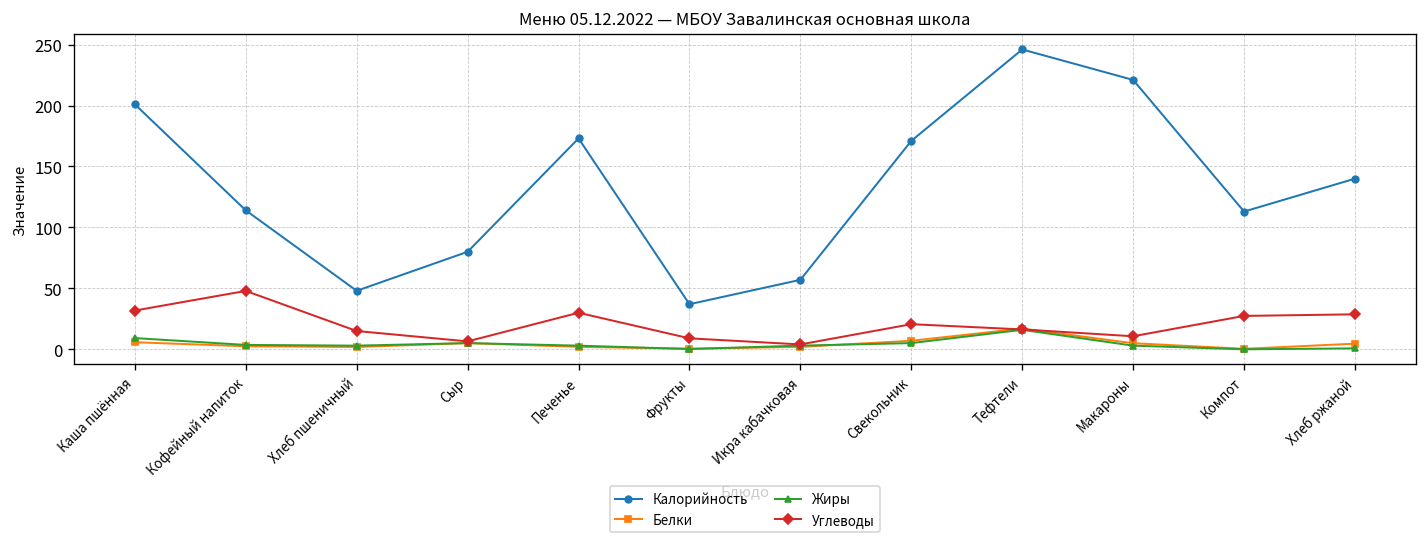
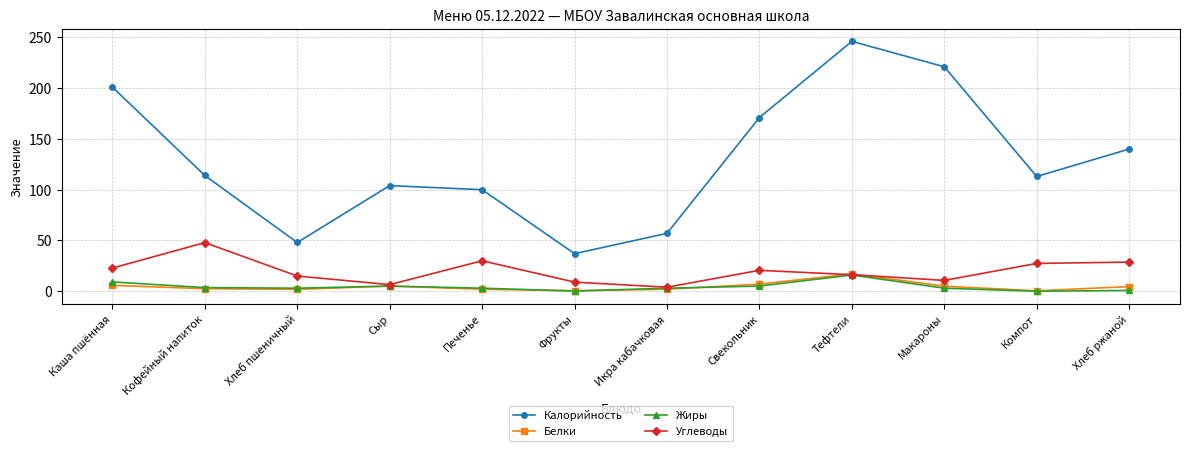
Углеводы, Каша пшённая: 32 -> 23
Калорийность, Сыр: 80 -> 104
Калорийность, Печенье: 173 -> 100
